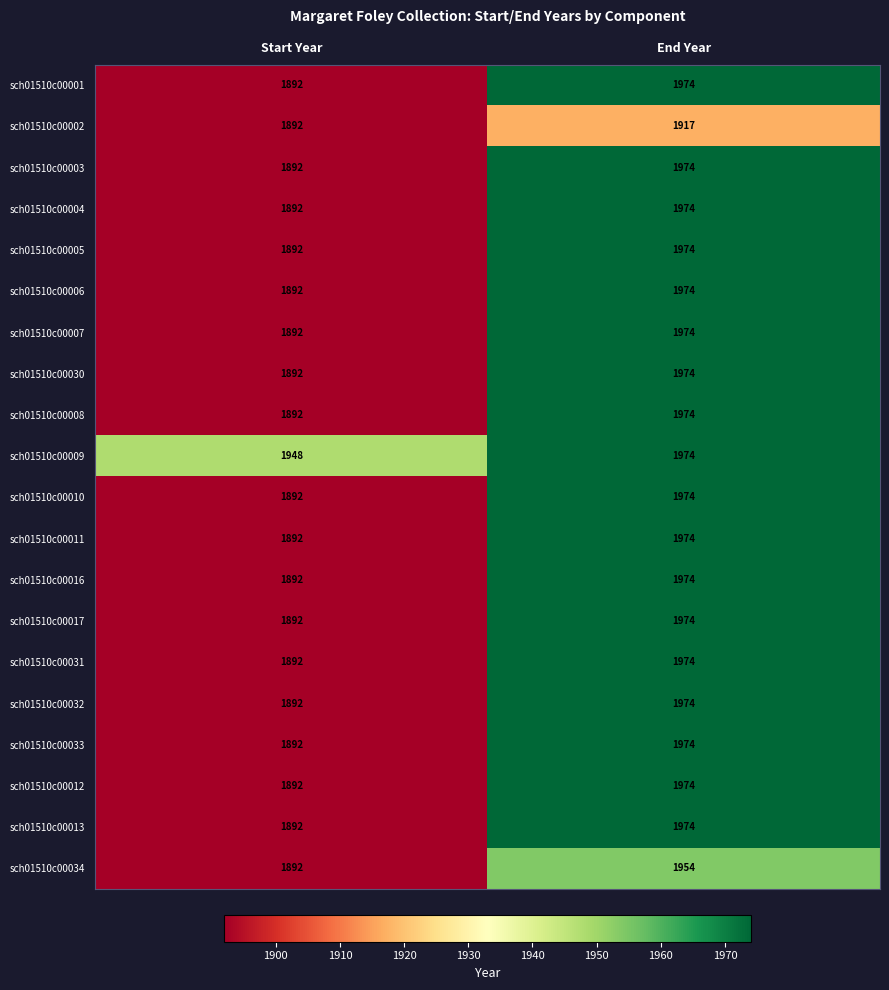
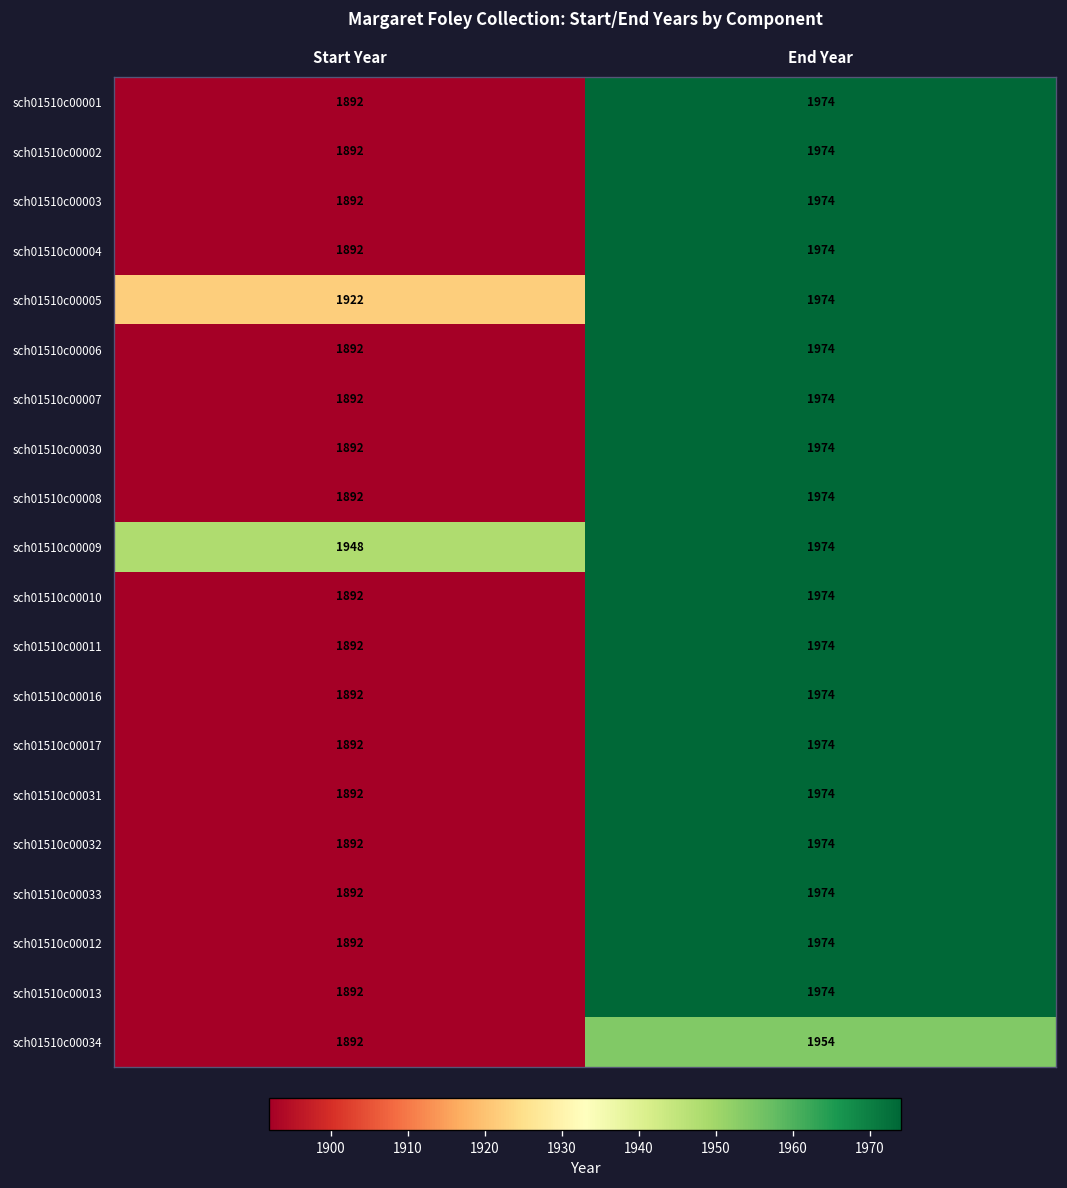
sch01510c00002, End Year: 1917 -> 1974
sch01510c00005, Start Year: 1892 -> 1922
